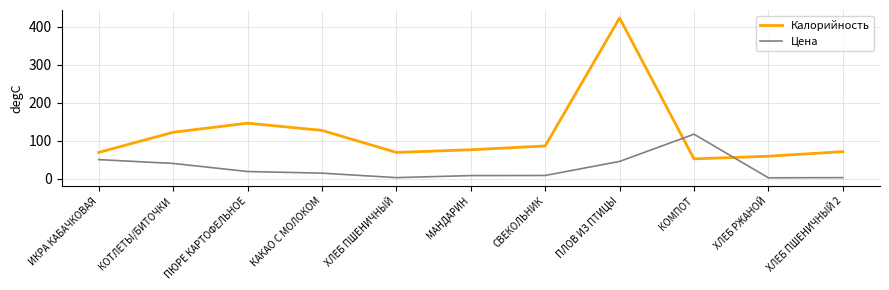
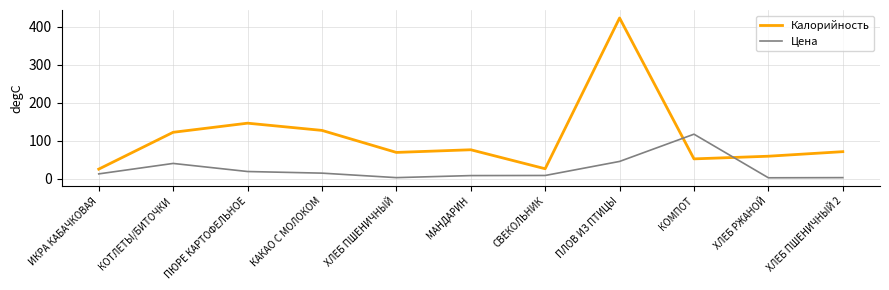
Калорийность, ИКРА КАБАЧКОВАЯ: 70 -> 30
Цена, ИКРА КАБАЧКОВАЯ: 50 -> 10
Калорийность, СВЕКОЛЬНИК: 90 -> 30
